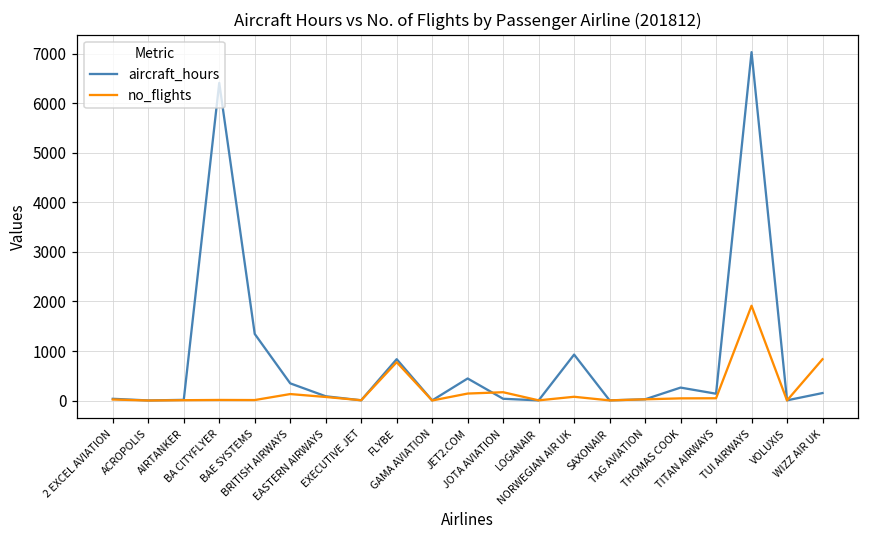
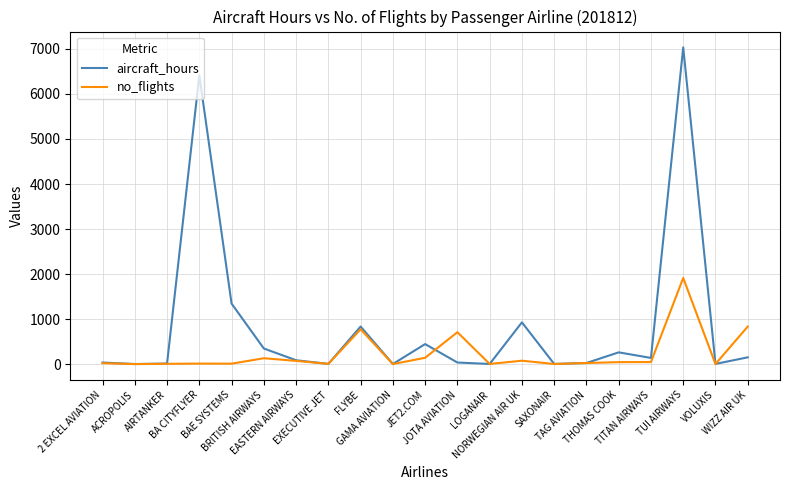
no_flights, JOTA AVIATION: 200 -> 700
